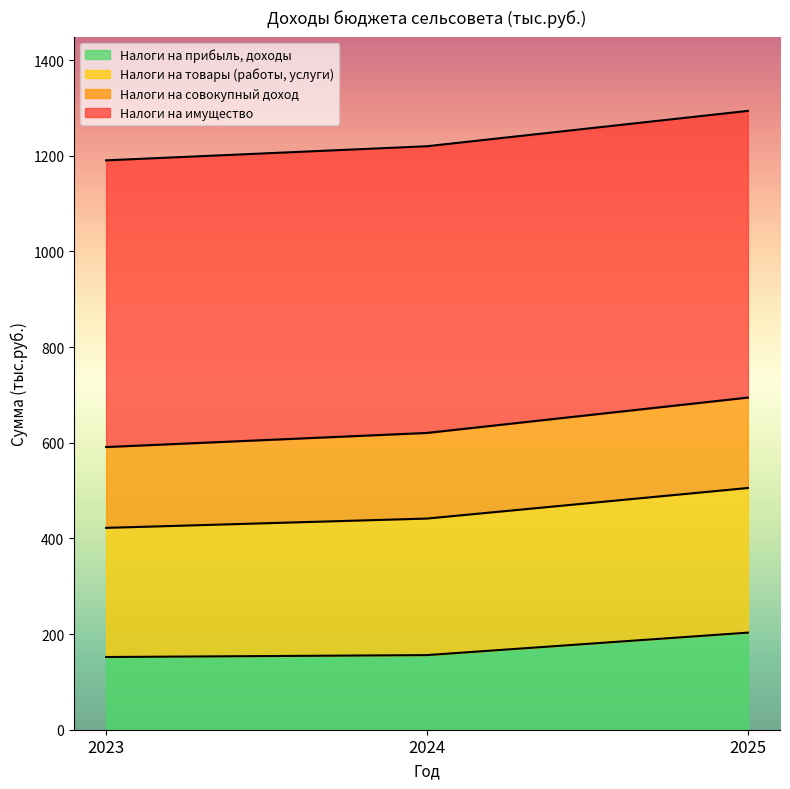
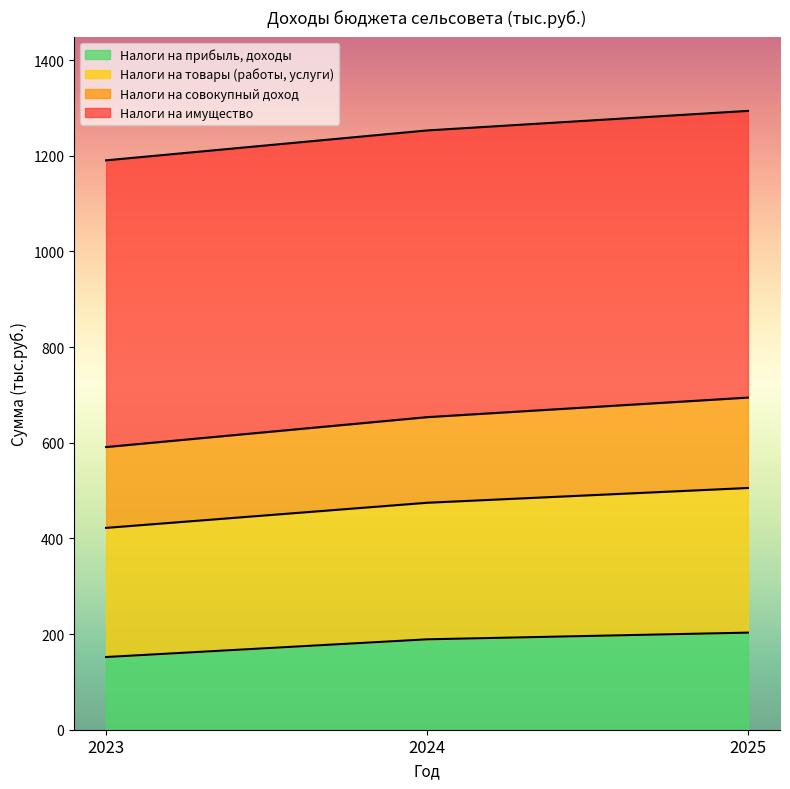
Налоги на прибыль, доходы, 2024: 160 -> 190
